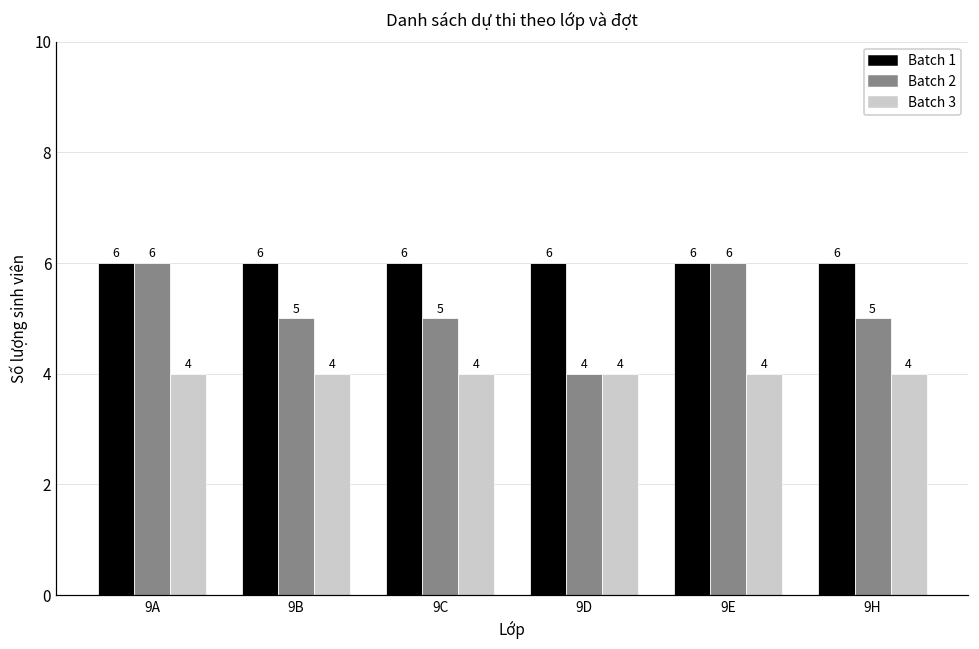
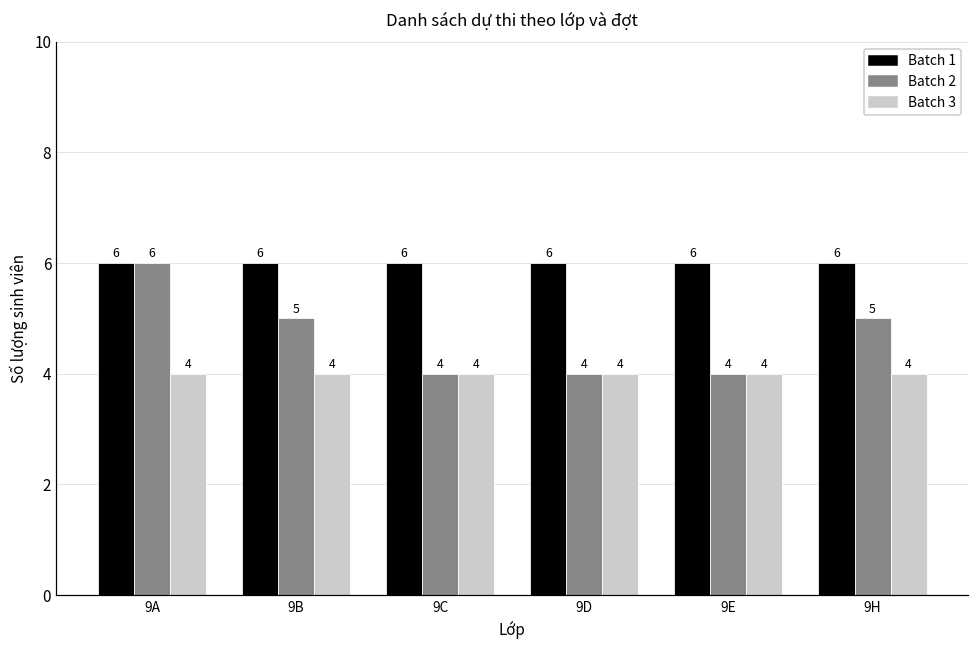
Batch 2, 9C: 5 -> 4
Batch 2, 9E: 6 -> 4
